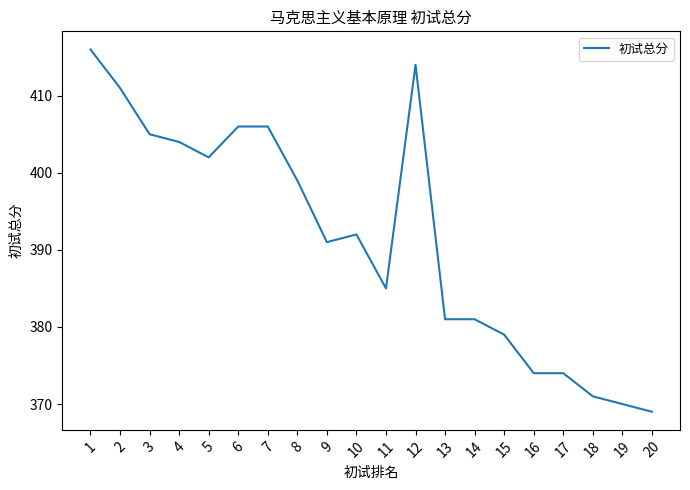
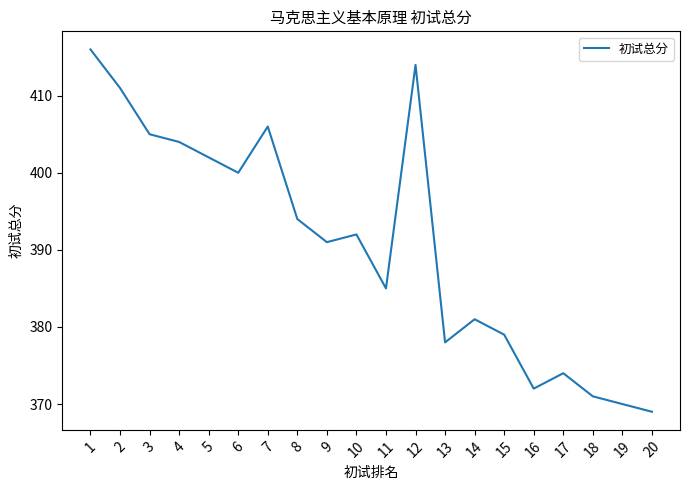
6: 406 -> 400
8: 399 -> 394
13: 381 -> 378
16: 374 -> 372
